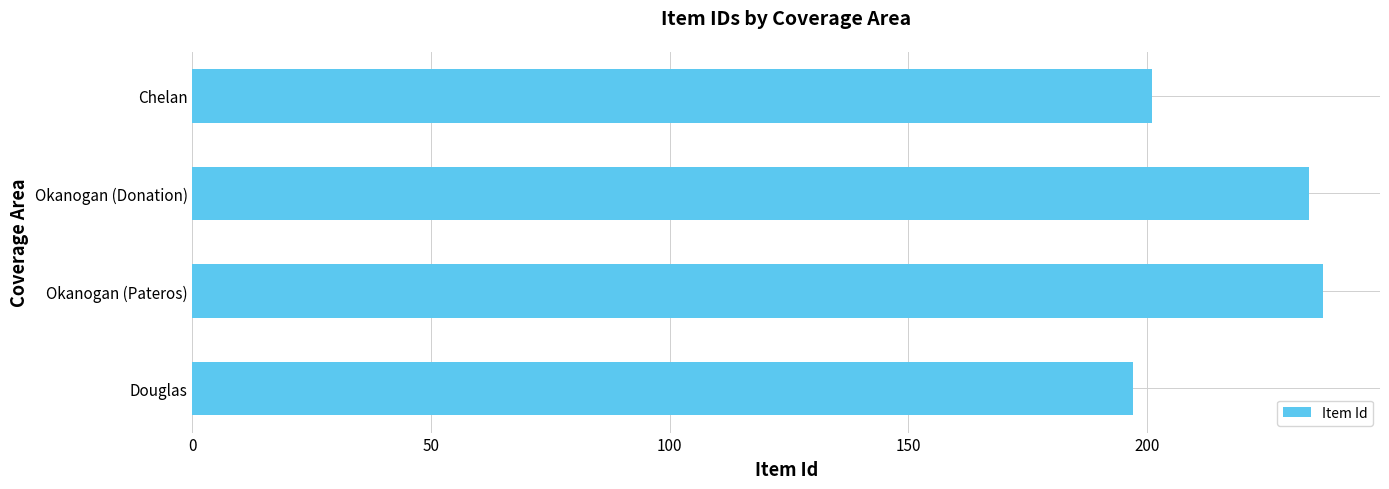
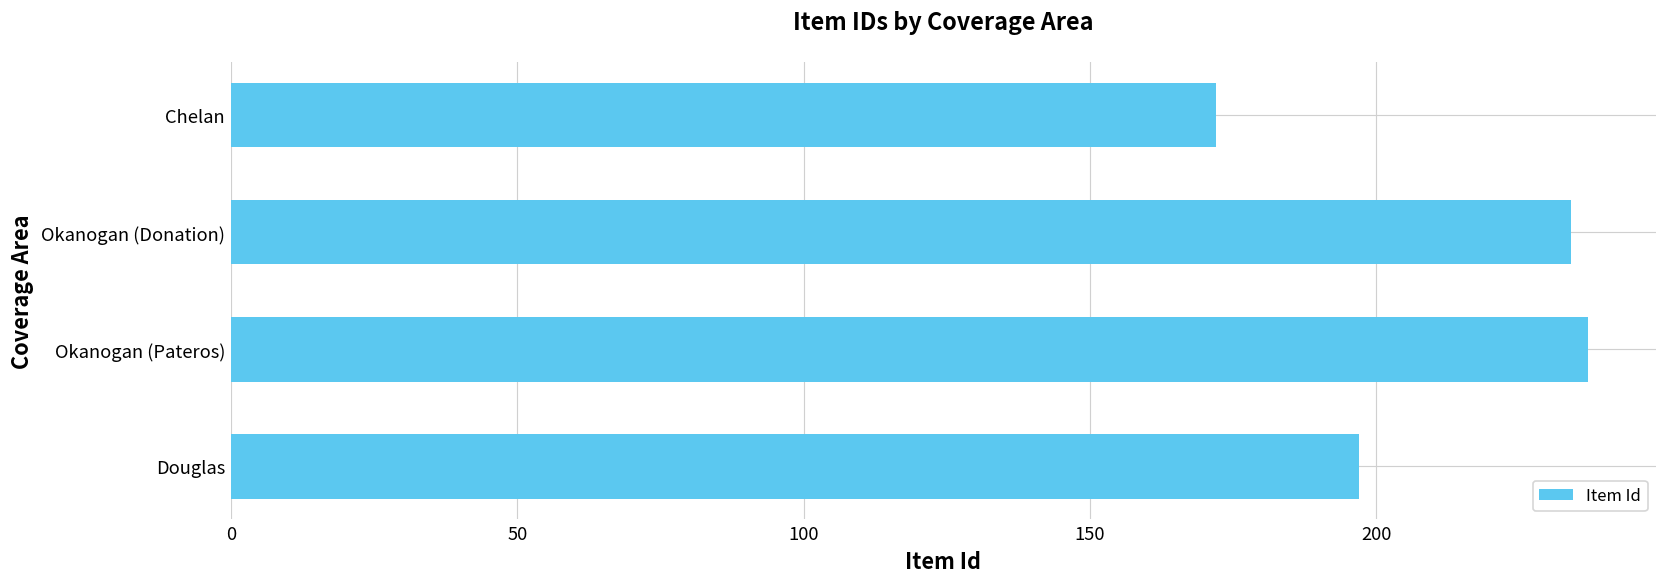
Chelan: 201 -> 172
